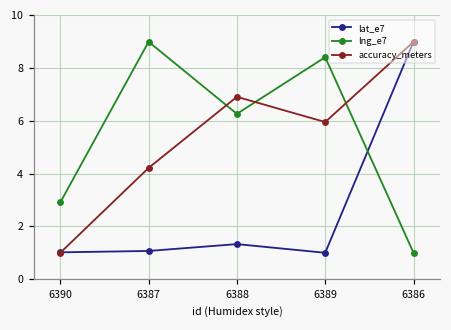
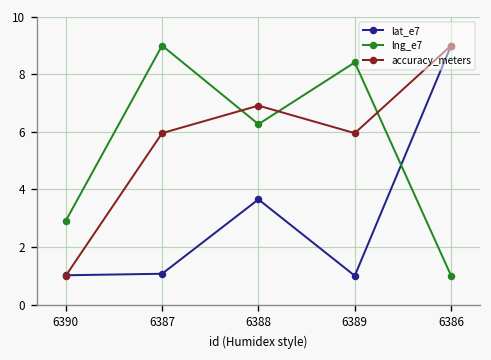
accuracy_meters, 6387: 4.2 -> 6.0
lat_e7, 6388: 1.3 -> 3.7
